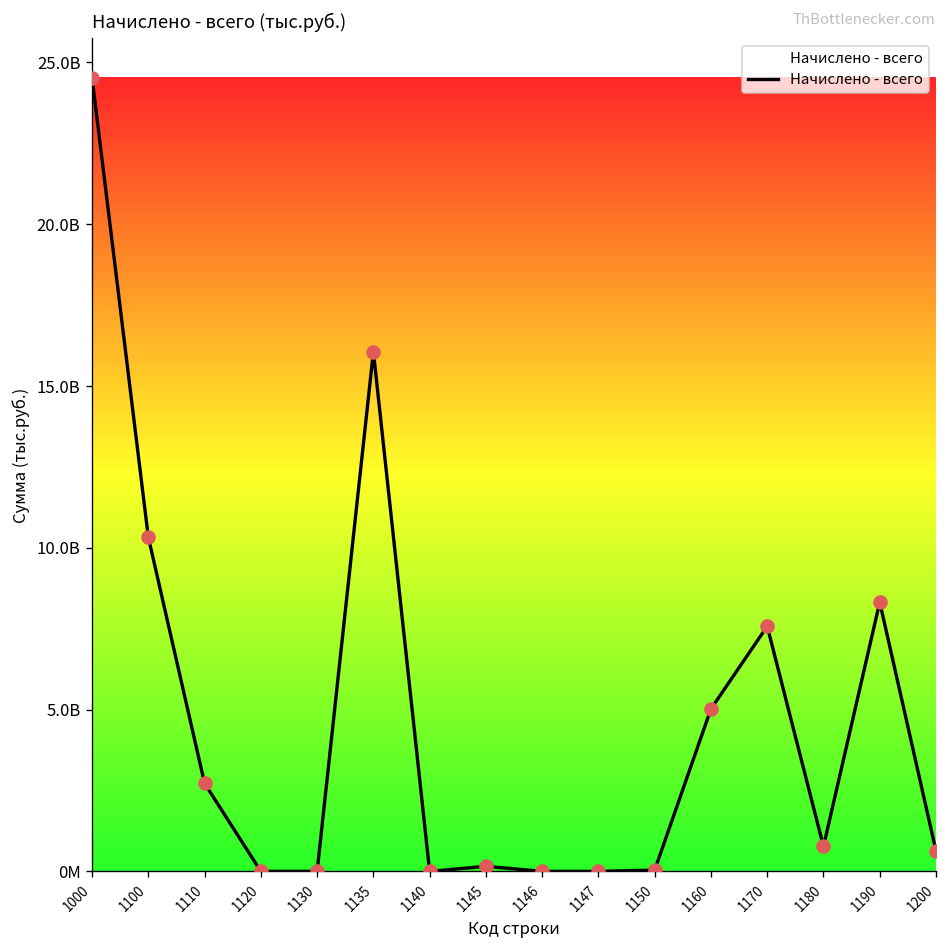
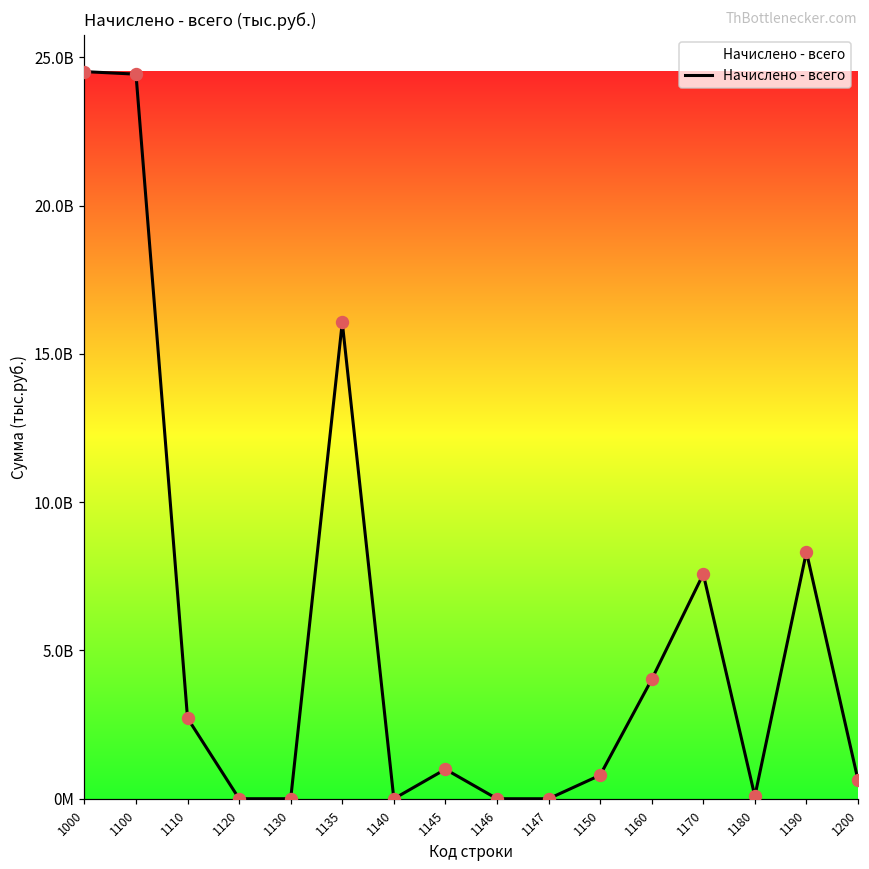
1100: 10300000000 -> 24400000000
1145: 200000000 -> 1000000000
1150: 0 -> 800000000
1160: 5000000000 -> 4000000000
1180: 800000000 -> 100000000
